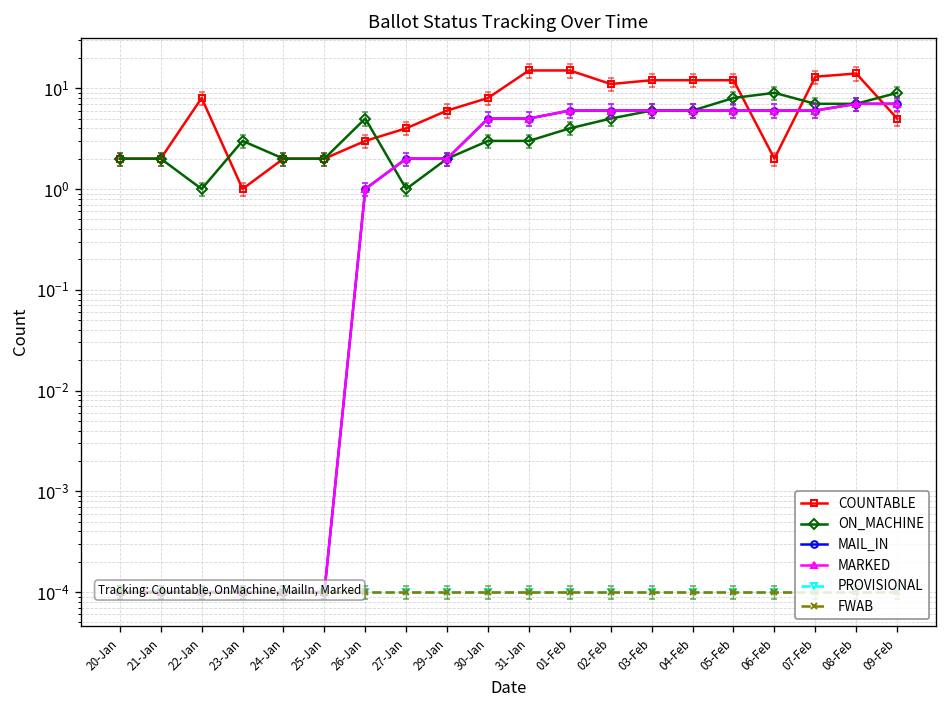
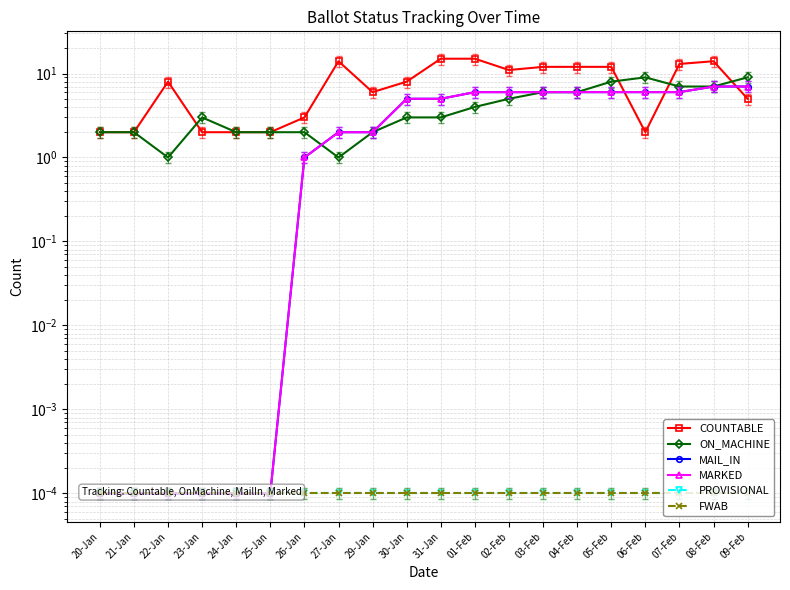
COUNTABLE, 23-Jan: 1 -> 2
ON_MACHINE, 26-Jan: 5 -> 2
COUNTABLE, 27-Jan: 4 -> 14
